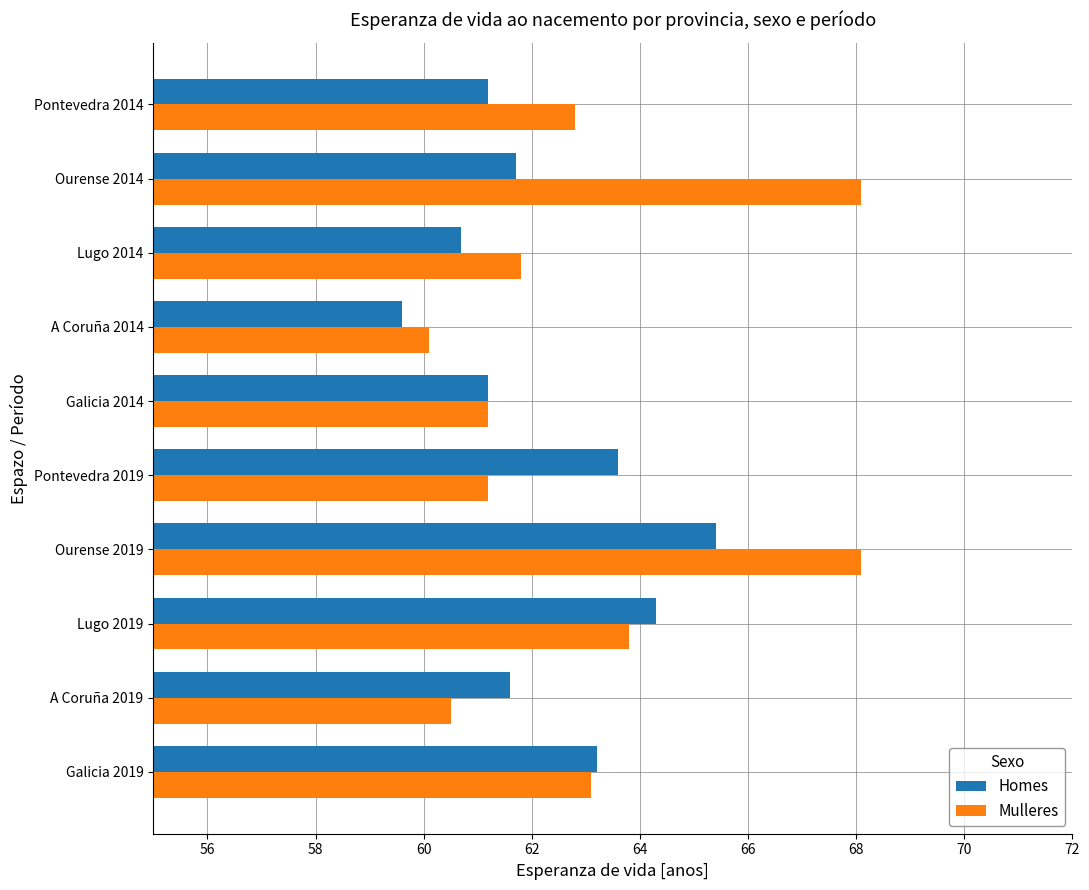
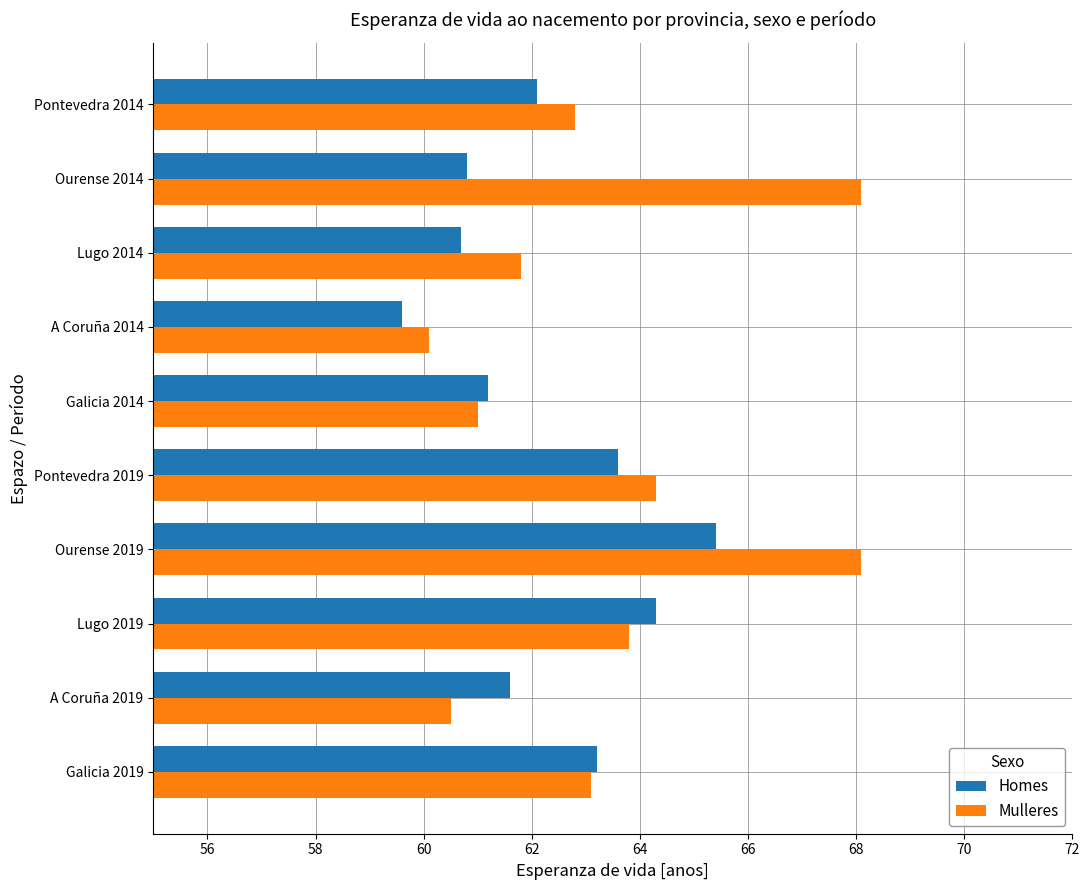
Homes, Pontevedra 2014: 61.2 -> 62.1
Homes, Ourense 2014: 61.7 -> 60.8
Mulleres, Galicia 2014: 61.2 -> 61.0
Mulleres, Pontevedra 2019: 61.2 -> 64.3
